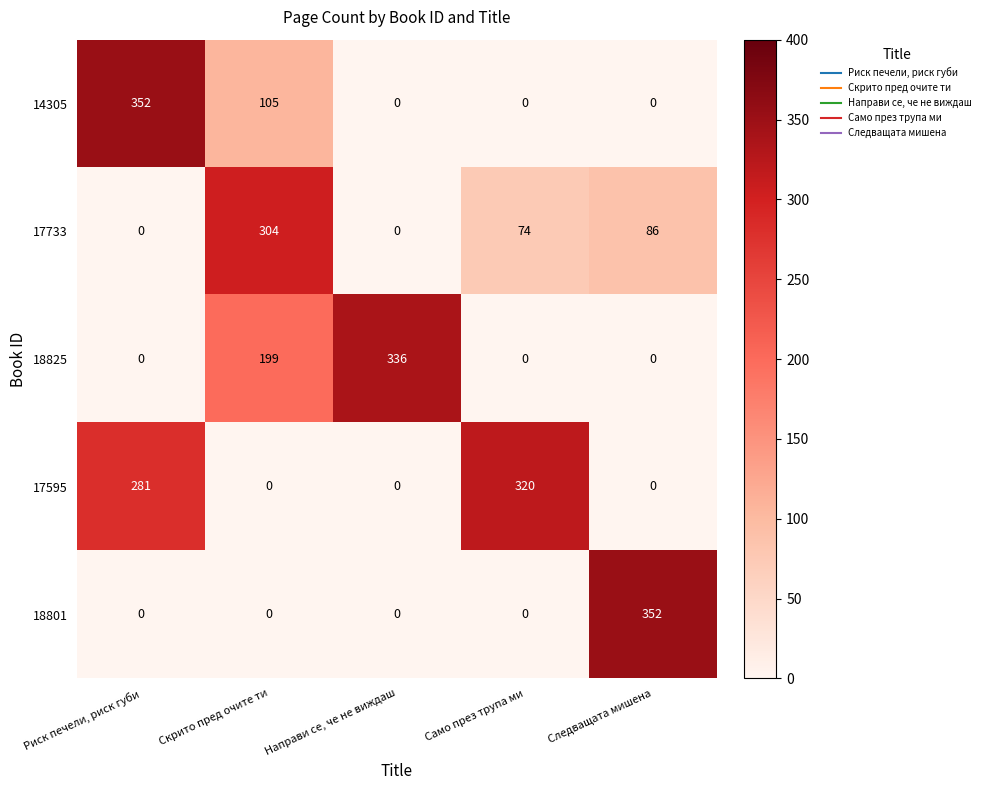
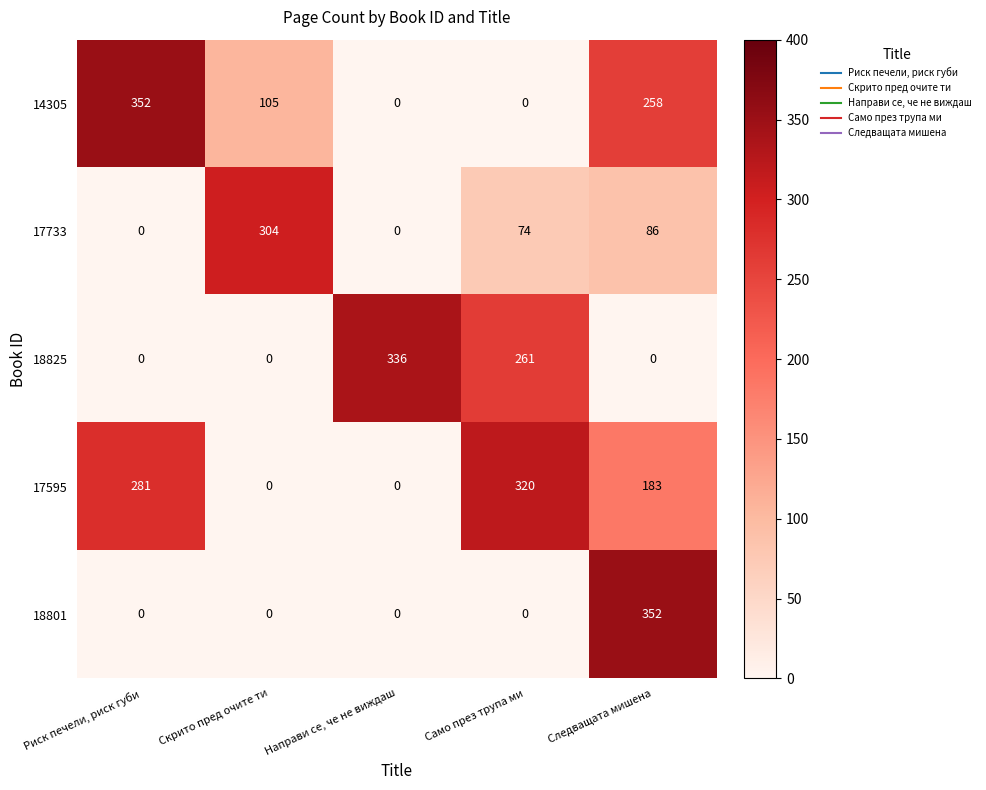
14305, Следващата мишена: 0 -> 258
18825, Скрито пред очите ти: 199 -> 0
18825, Само през трупа ми: 0 -> 261
17595, Следващата мишена: 0 -> 183
